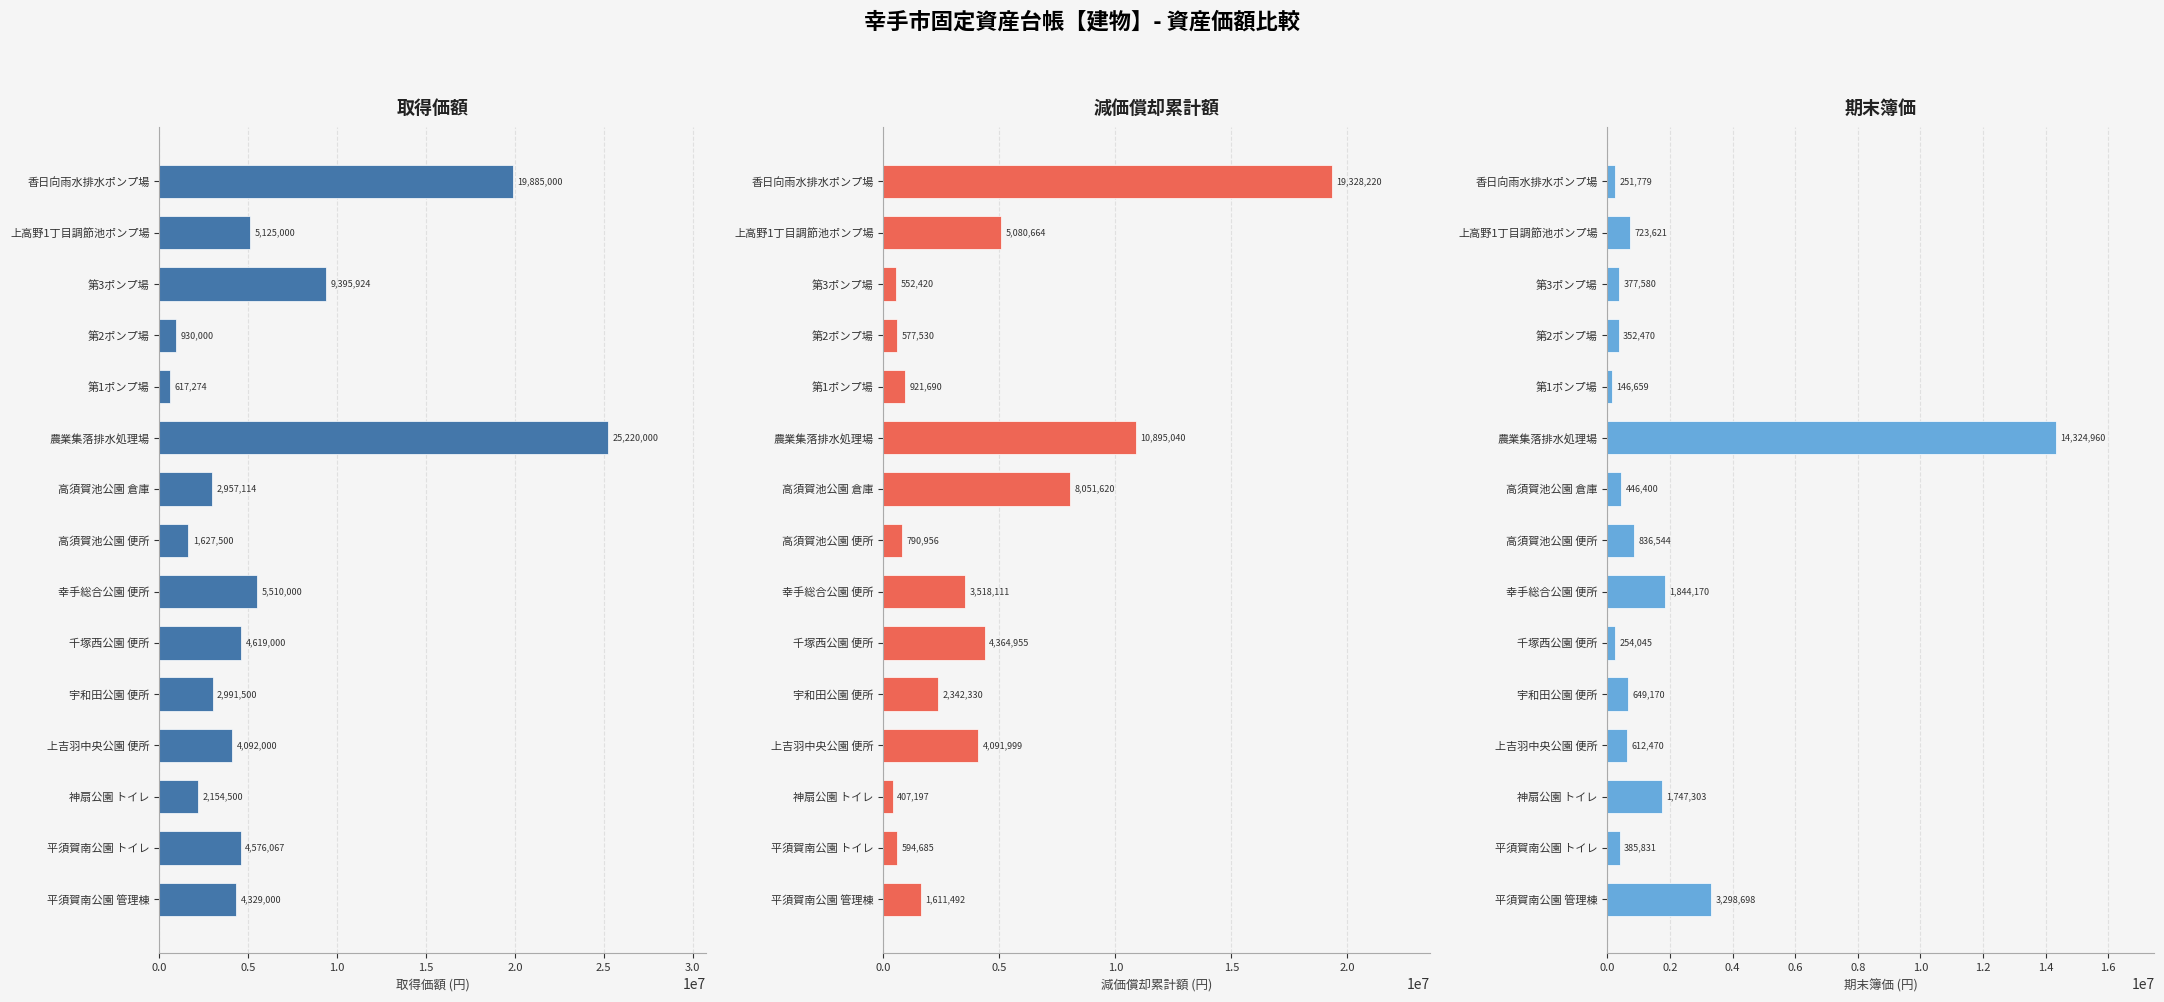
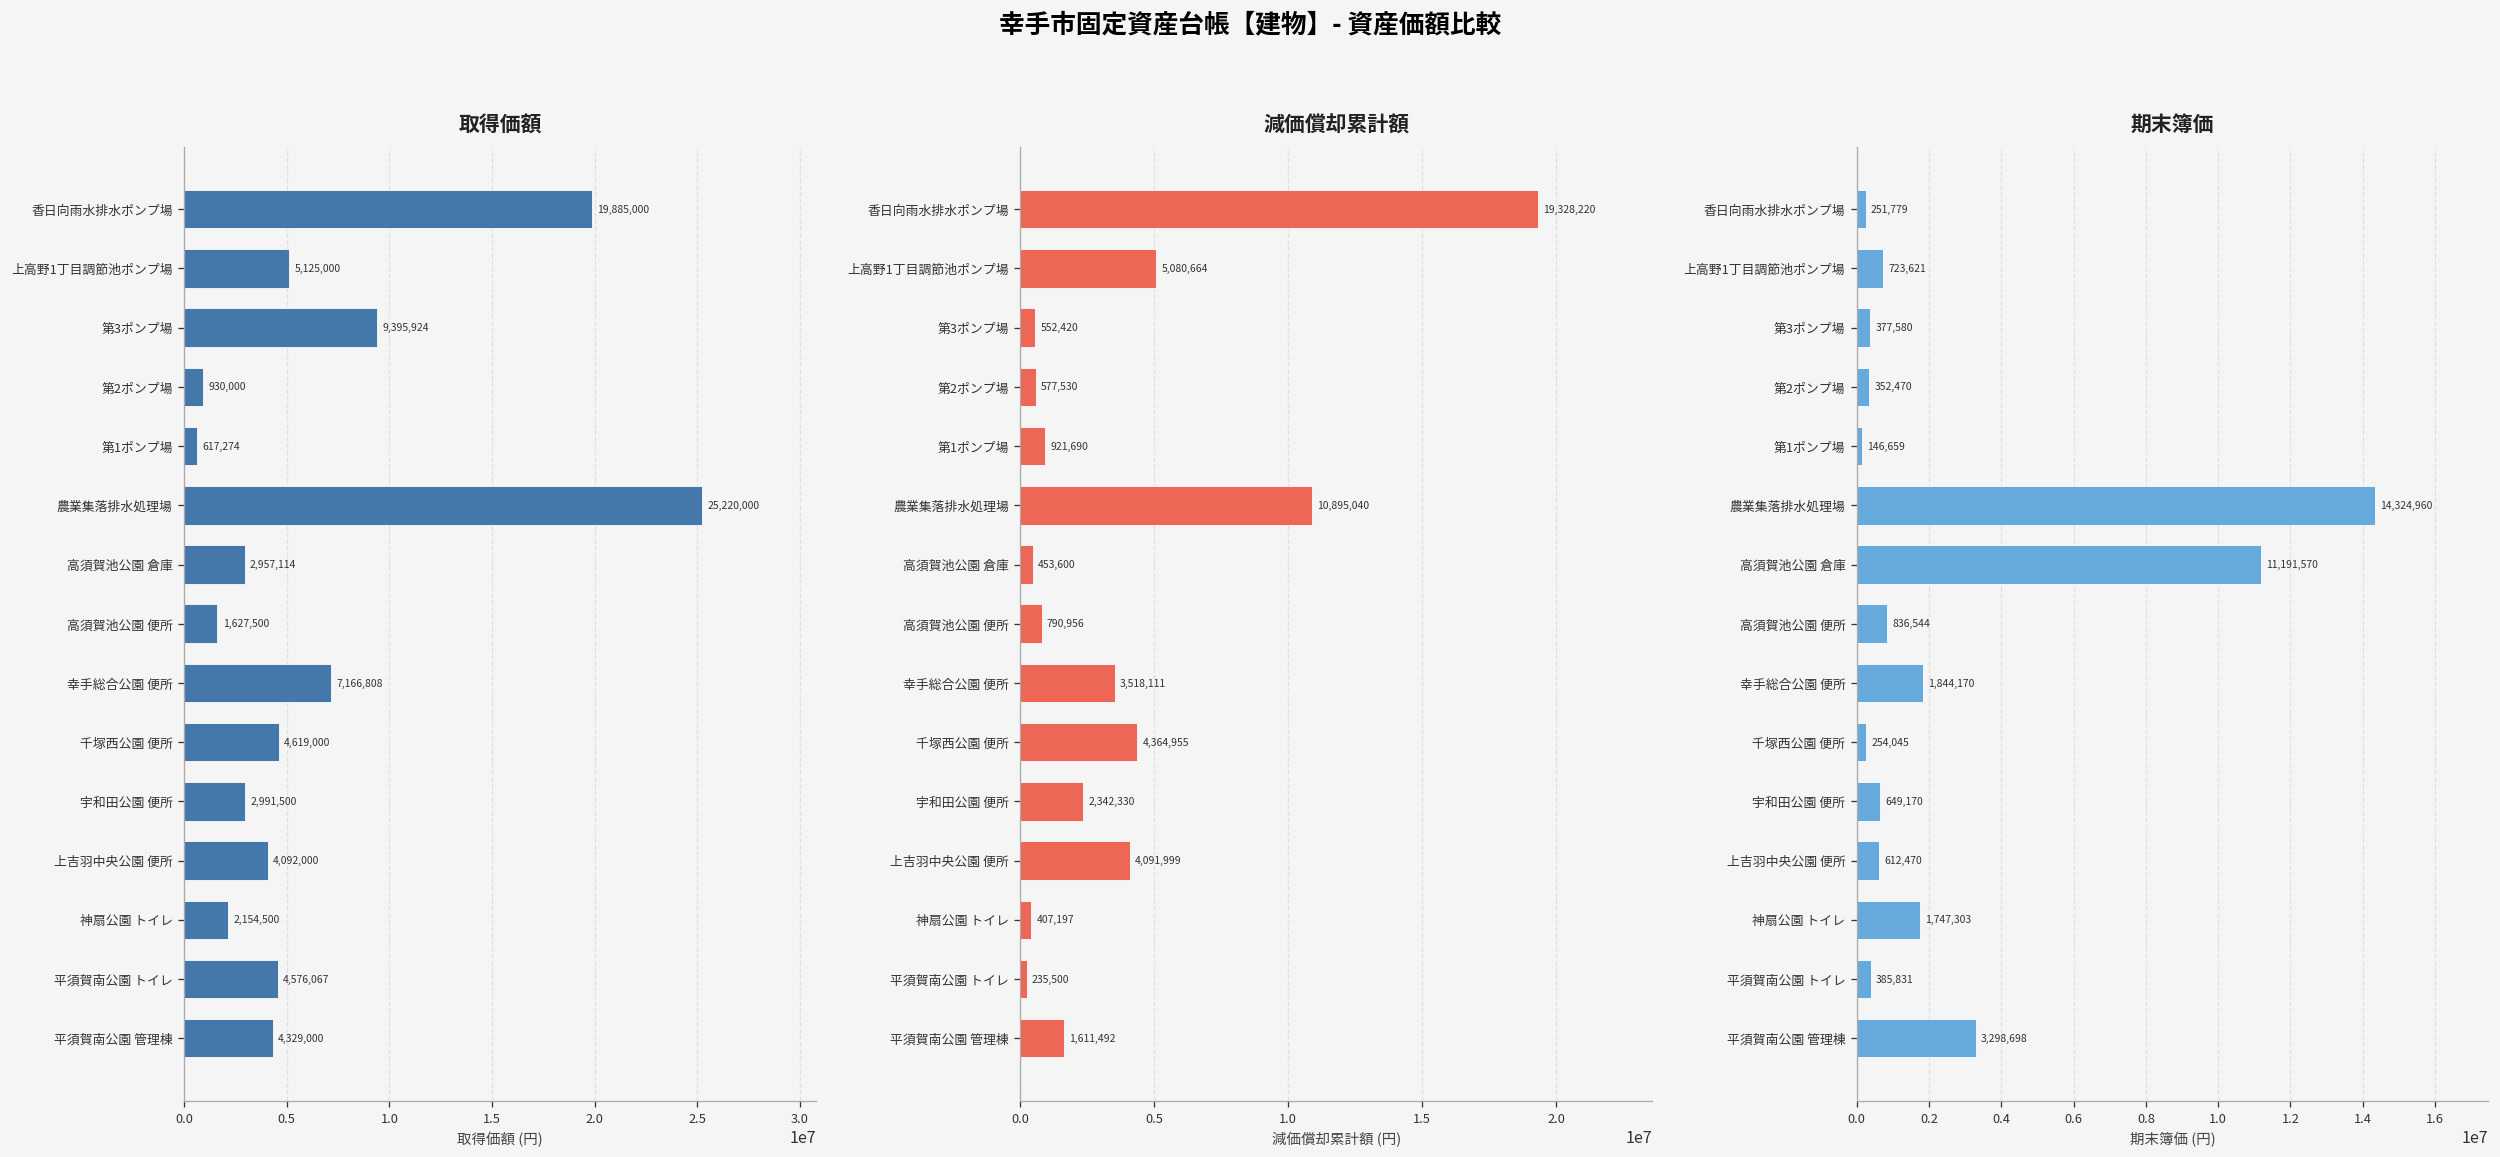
取得価額, 幸手総合公園 便所: 5,510,000 -> 7,166,808
減価償却累計額, 高須賀池公園 倉庫: 8,051,620 -> 453,600
減価償却累計額, 平須賀南公園 トイレ: 594,685 -> 235,500
期末簿価, 高須賀池公園 倉庫: 446,400 -> 11,191,570
